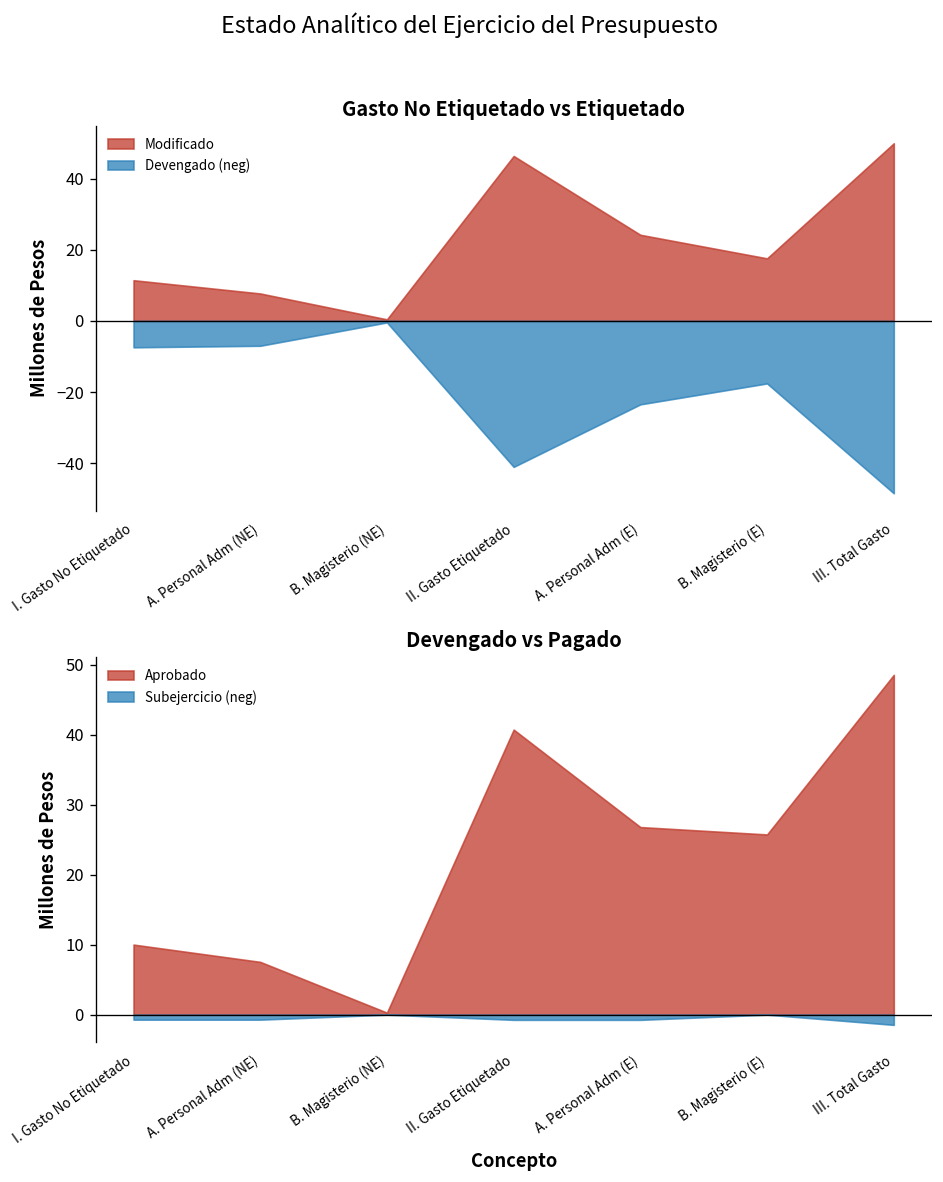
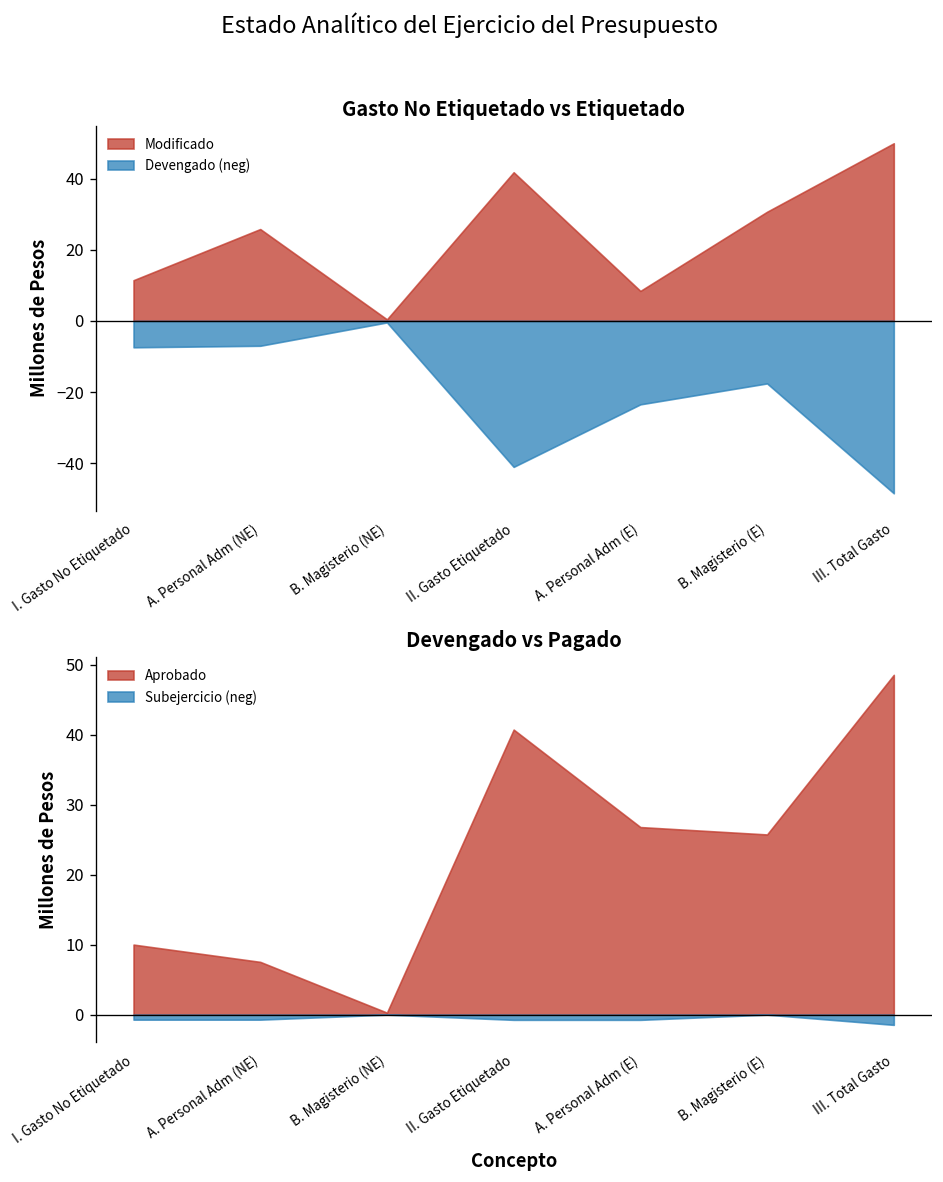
Gasto No Etiquetado vs Etiquetado, Modificado, A. Personal Adm (NE): 8 -> 26
Gasto No Etiquetado vs Etiquetado, Modificado, II. Gasto Etiquetado: 46 -> 42
Gasto No Etiquetado vs Etiquetado, Modificado, A. Personal Adm (E): 24 -> 8
Gasto No Etiquetado vs Etiquetado, Modificado, B. Magisterio (E): 18 -> 31
